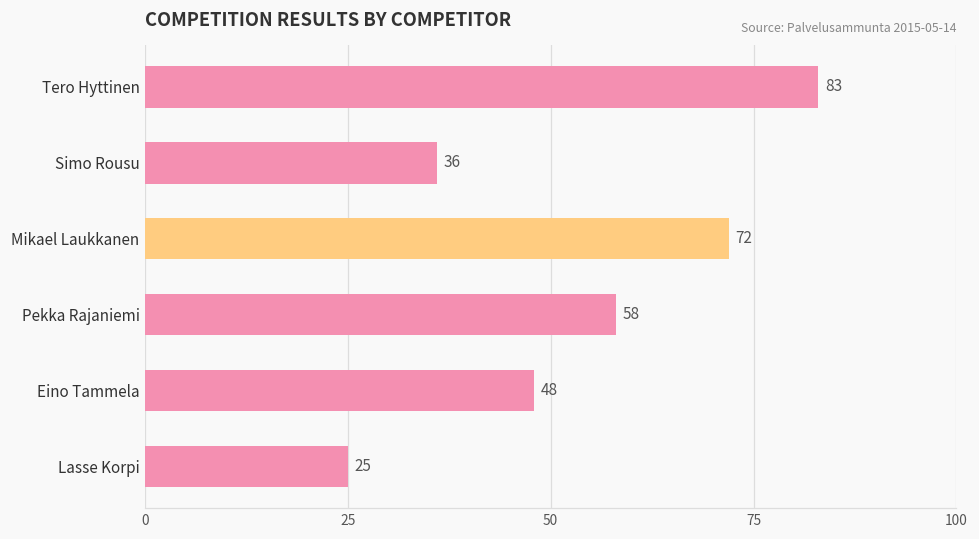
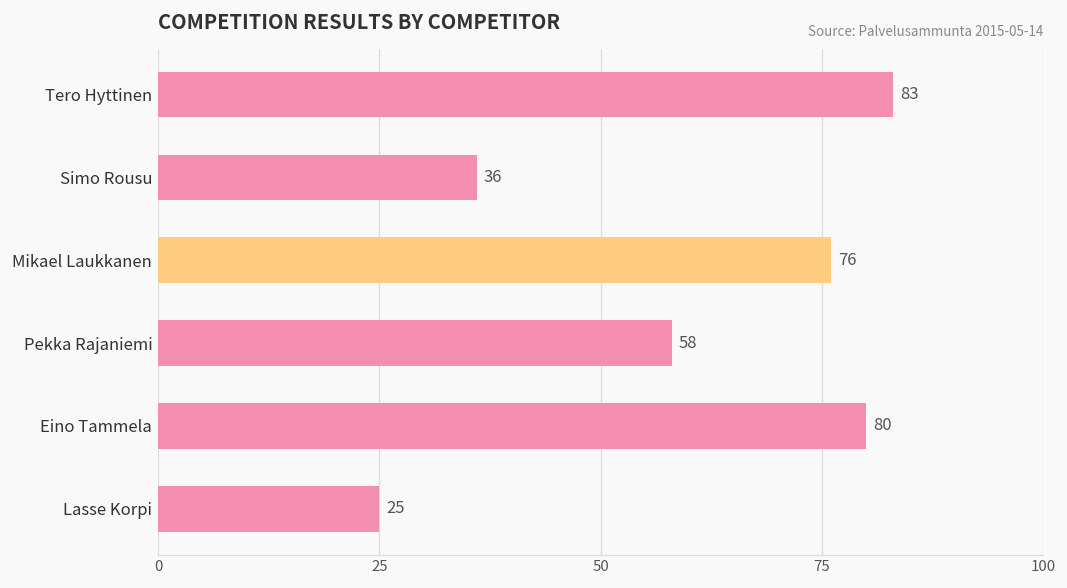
Mikael Laukkanen: 72 -> 76
Eino Tammela: 48 -> 80
